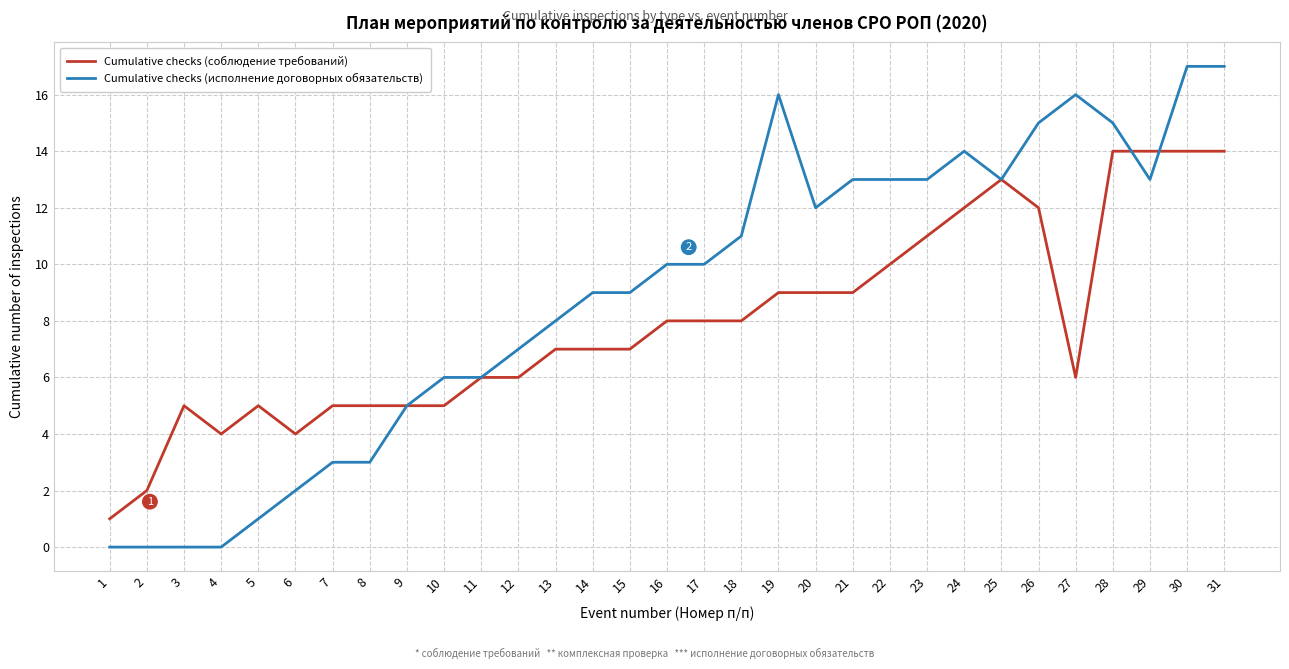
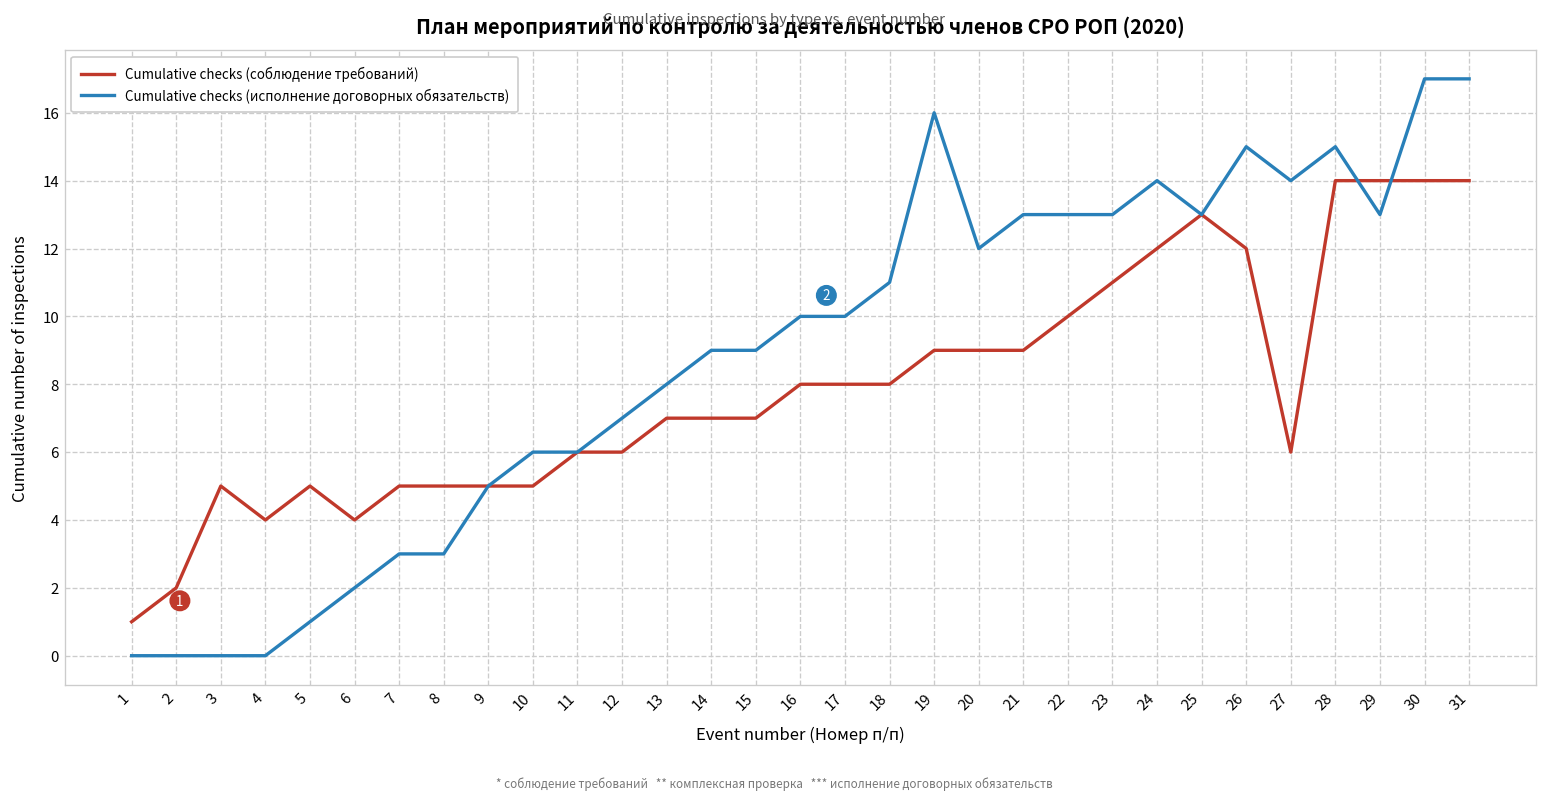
Cumulative checks (исполнение договорных обязательств), 27: 16 -> 14
